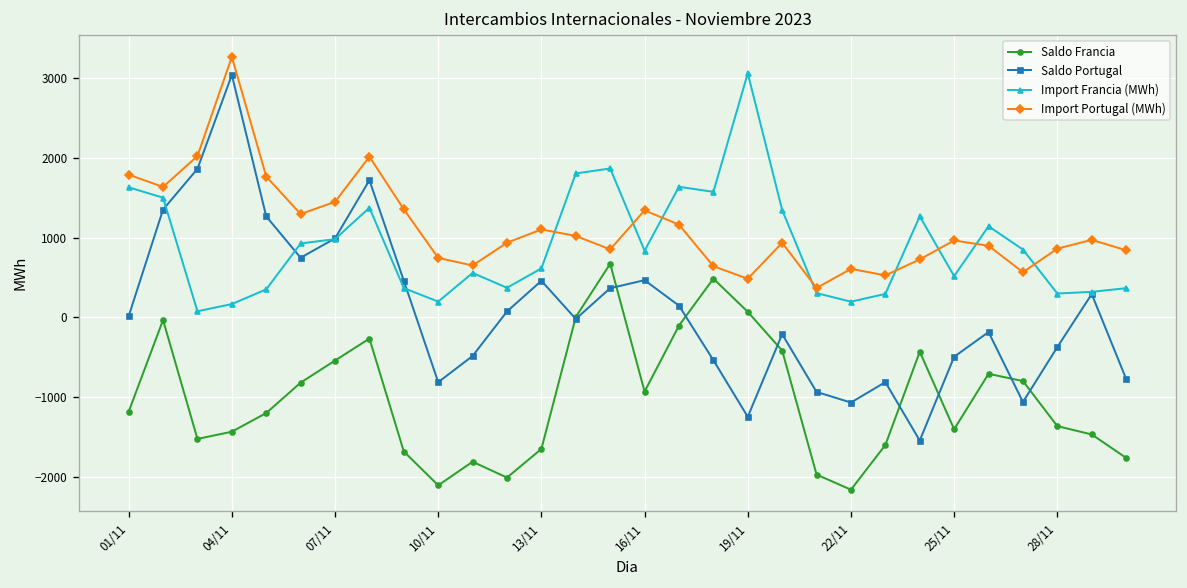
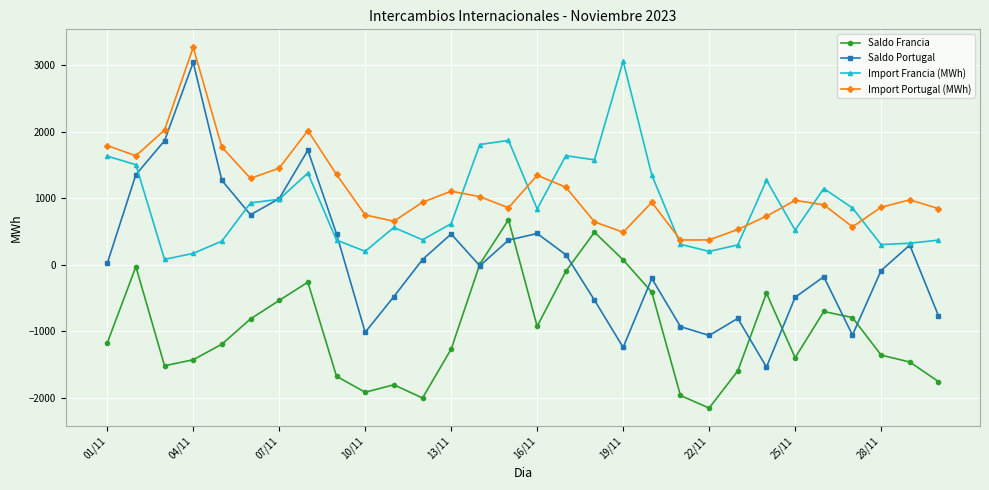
Saldo Francia, 10/11: -2100 -> -1900
Saldo Portugal, 10/11: -800 -> -1000
Saldo Francia, 13/11: -1600 -> -1300
Import Portugal (MWh), 22/11: 600 -> 400
Saldo Portugal, 28/11: -400 -> -100
